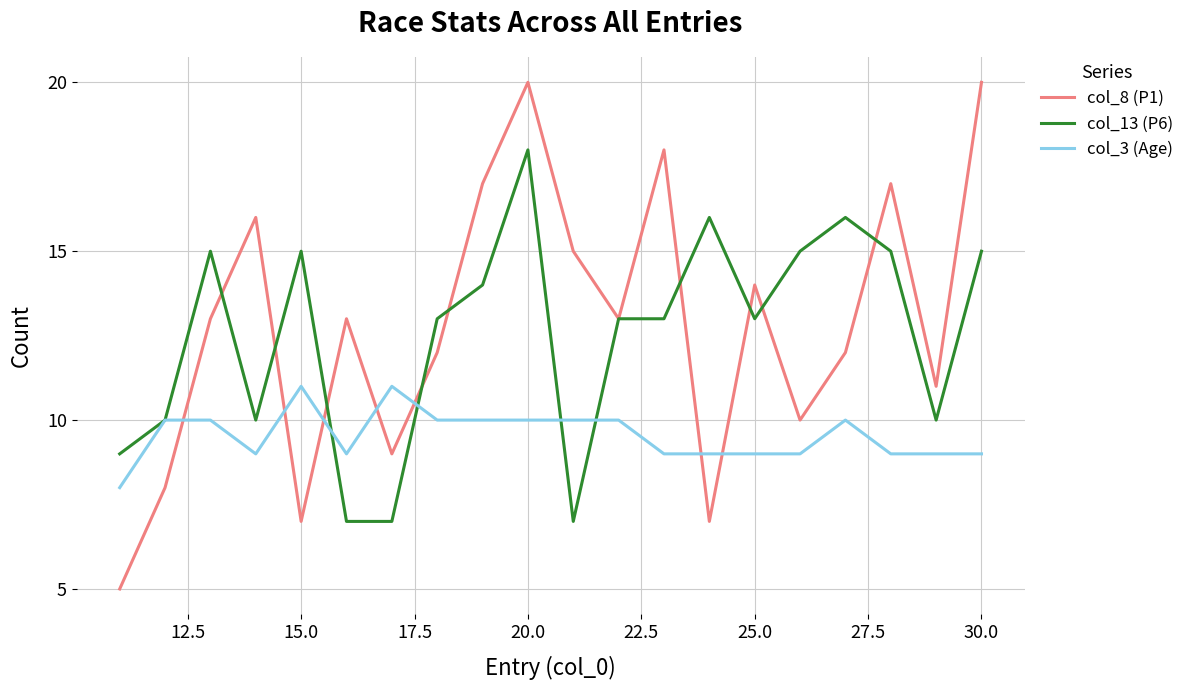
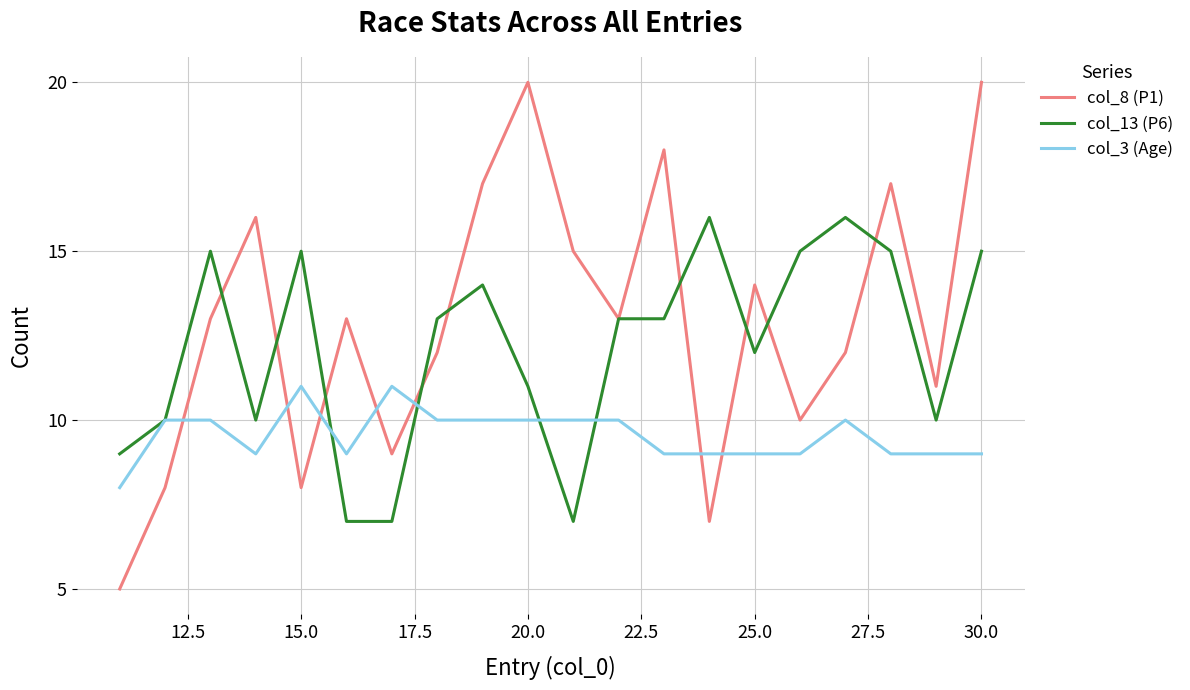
col_8 (P1), 15.0: 7 -> 8
col_13 (P6), 20.0: 18 -> 11
col_13 (P6), 25.0: 13 -> 12
